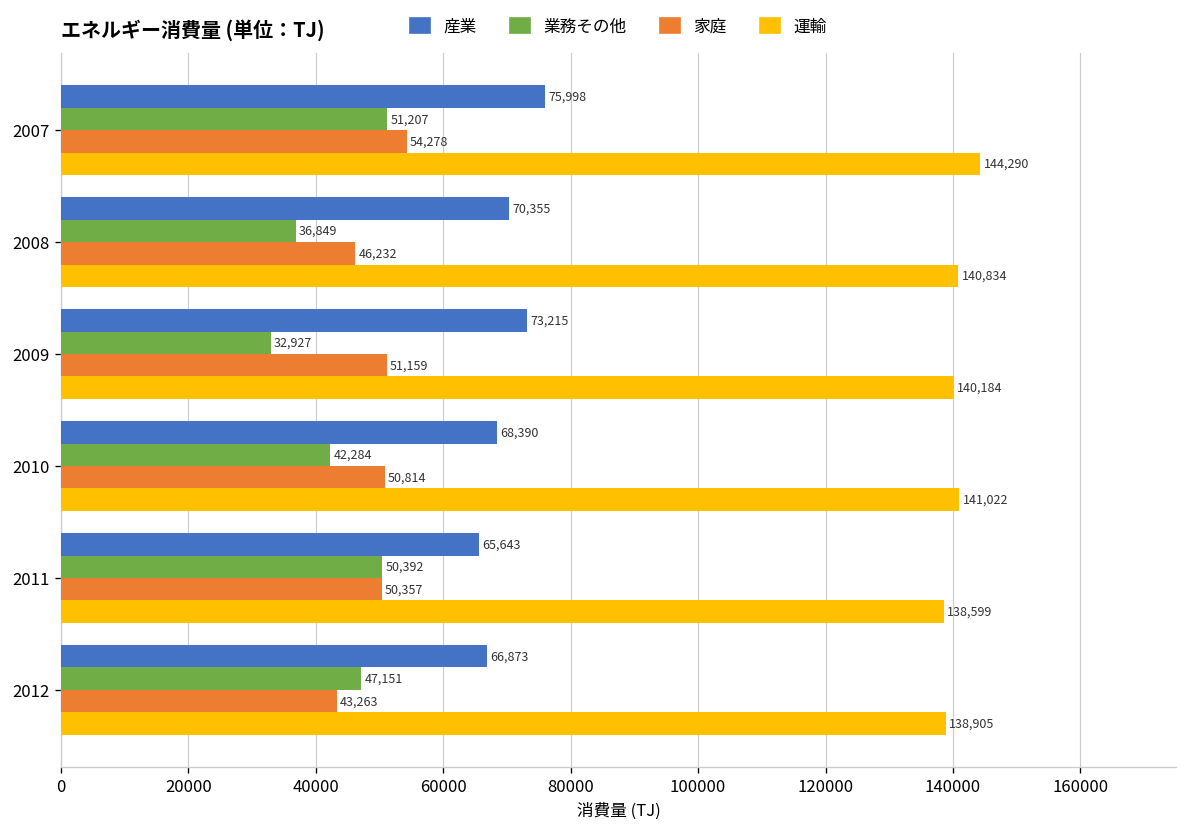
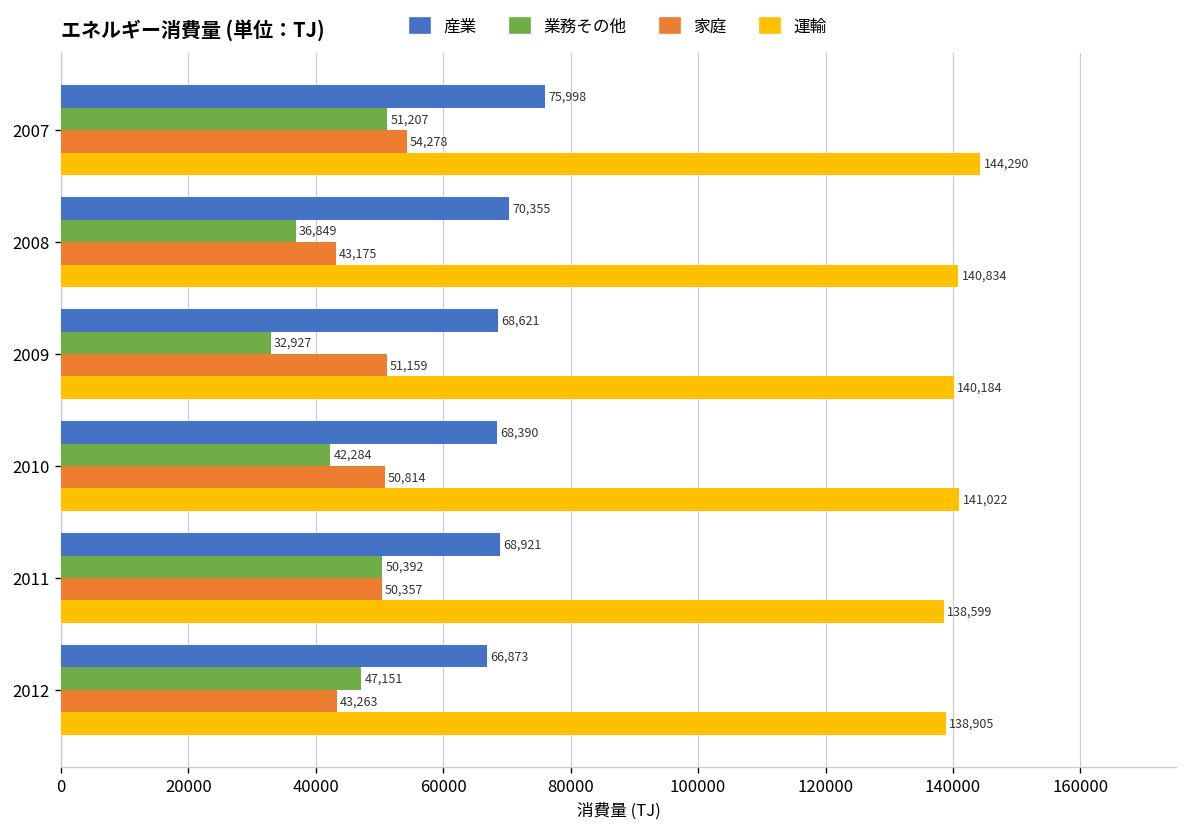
家庭, 2008: 46,232 -> 43,175
産業, 2009: 73,215 -> 68,621
産業, 2011: 65,643 -> 68,921
